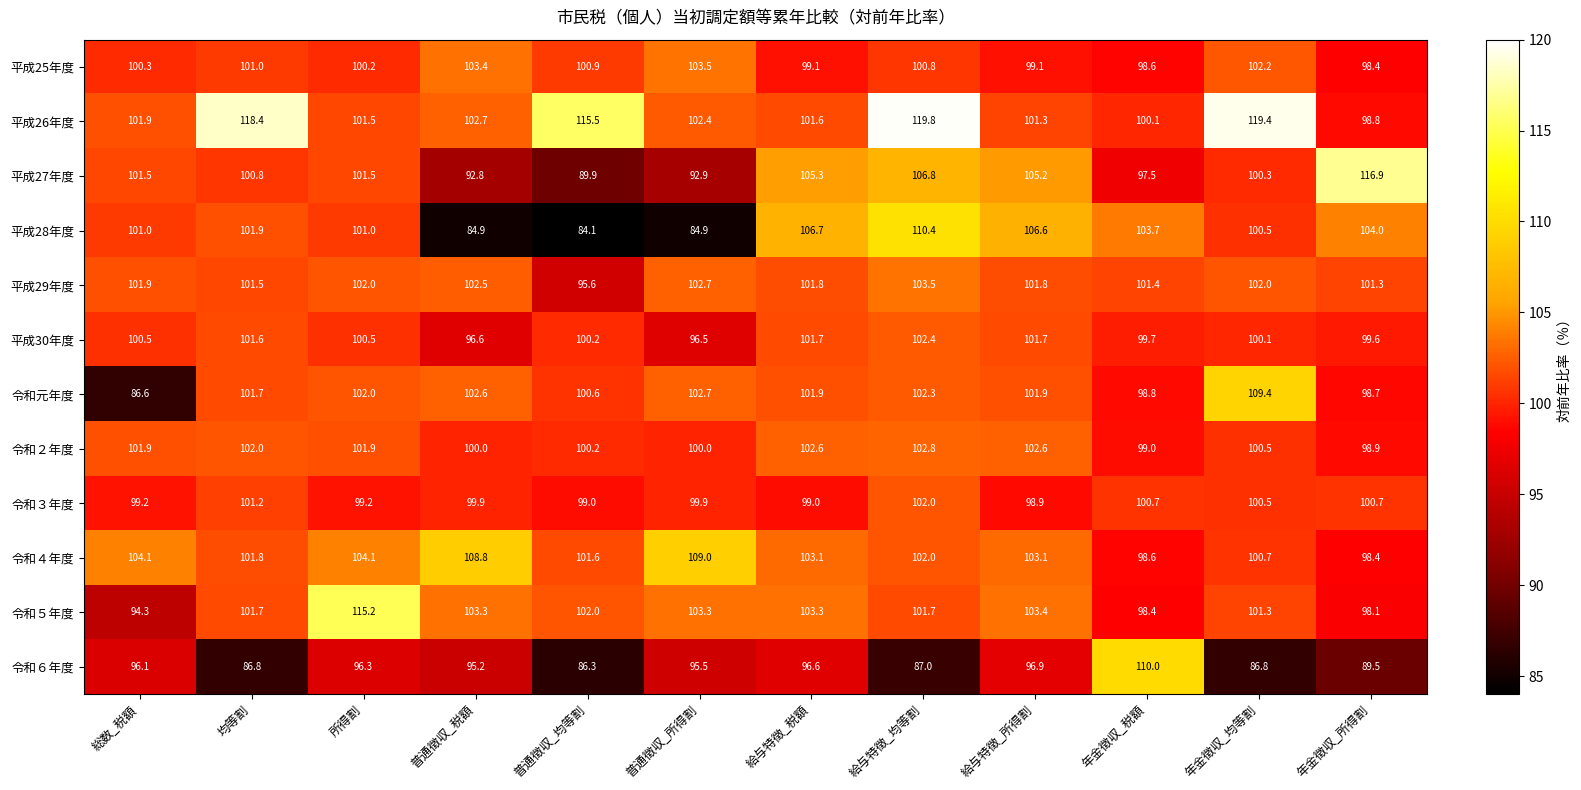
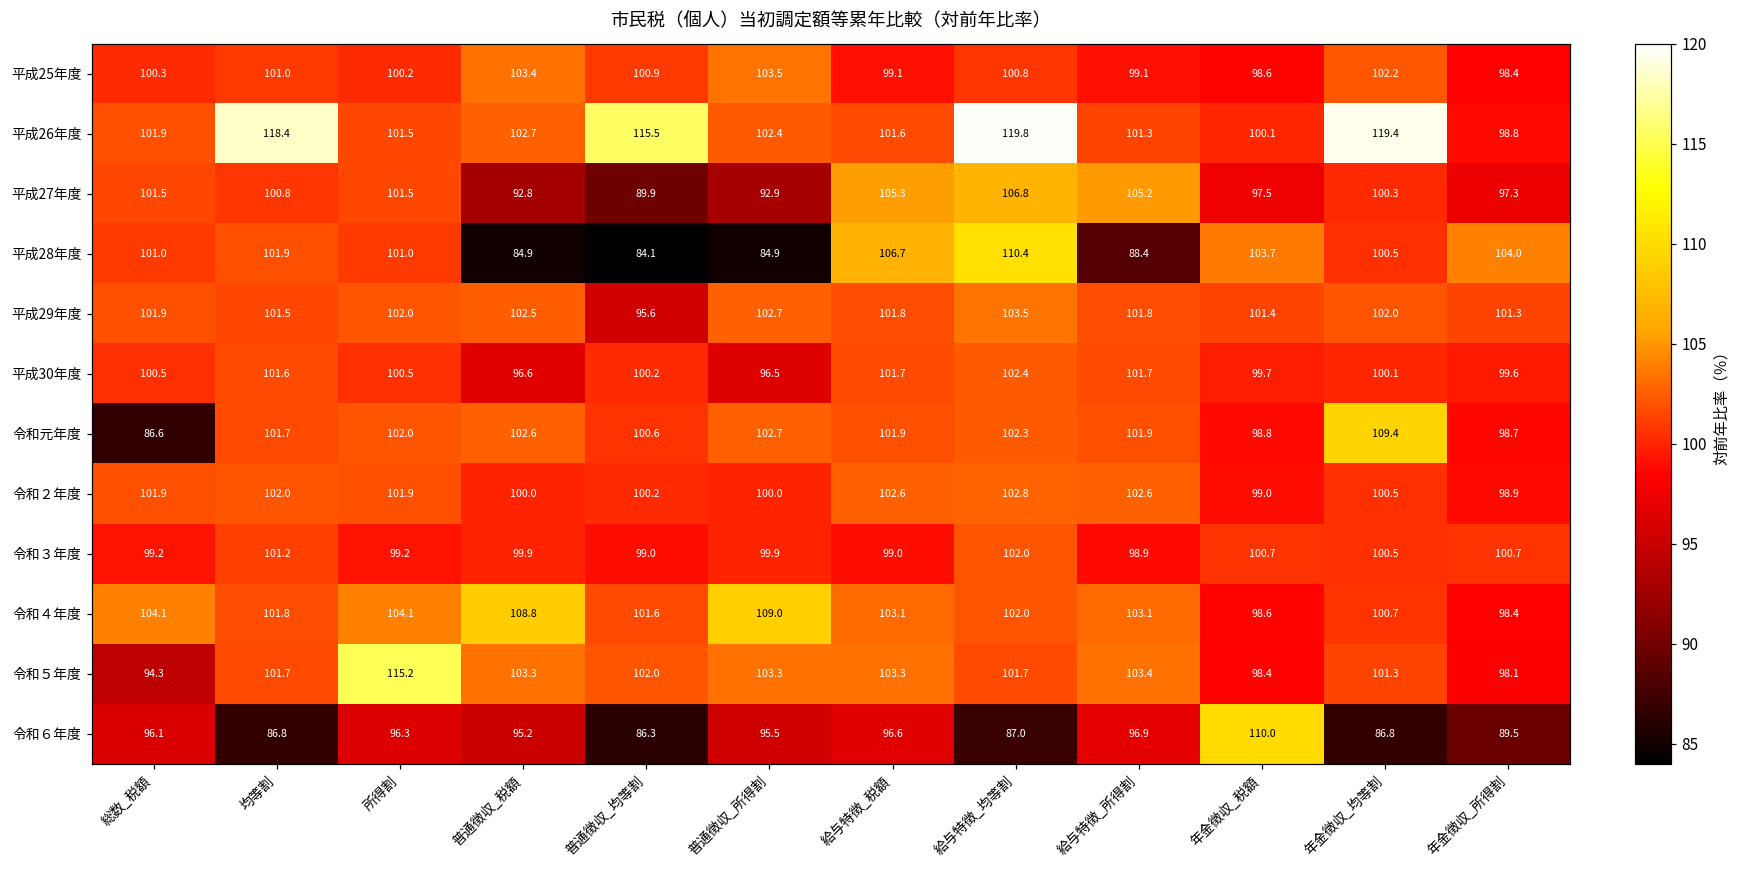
平成27年度, 年金徴収_所得割: 116.9 -> 97.3
平成28年度, 給与特徴_所得割: 106.6 -> 88.4
